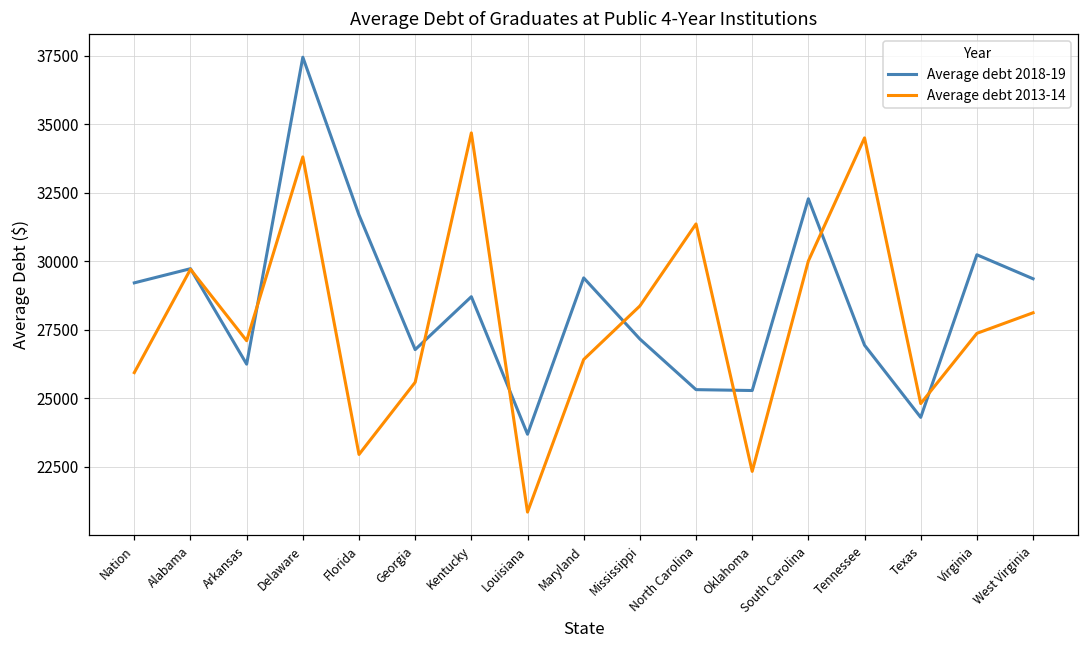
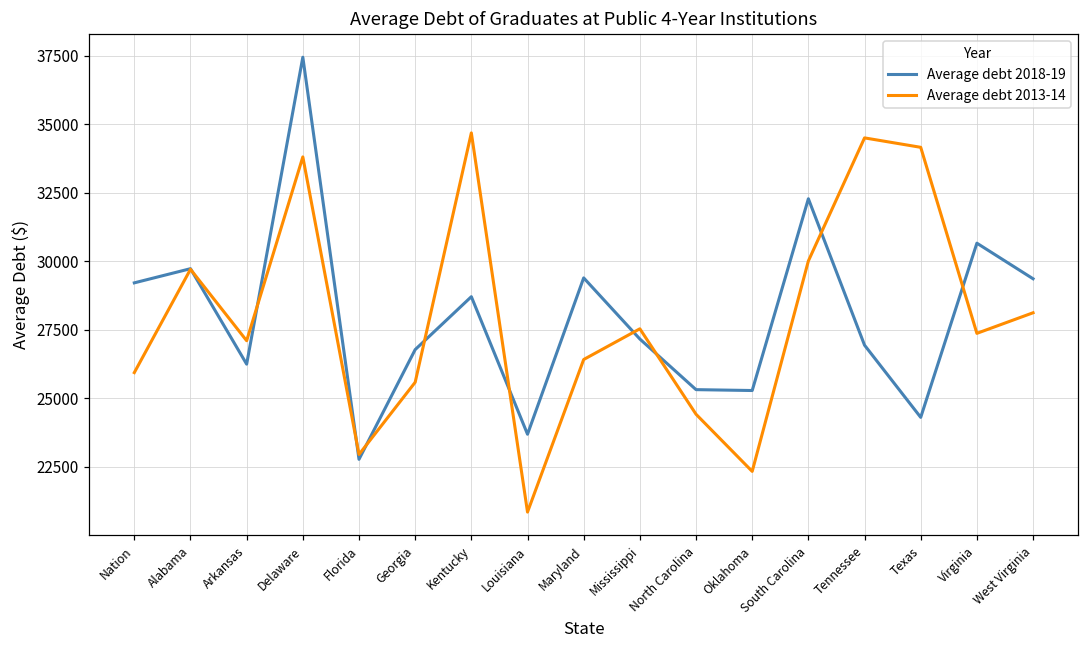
Average debt 2018-19, Florida: 31700 -> 22800
Average debt 2013-14, Mississippi: 28400 -> 27500
Average debt 2013-14, North Carolina: 31400 -> 24400
Average debt 2013-14, Texas: 24800 -> 34200
Average debt 2018-19, Virginia: 30200 -> 30700
